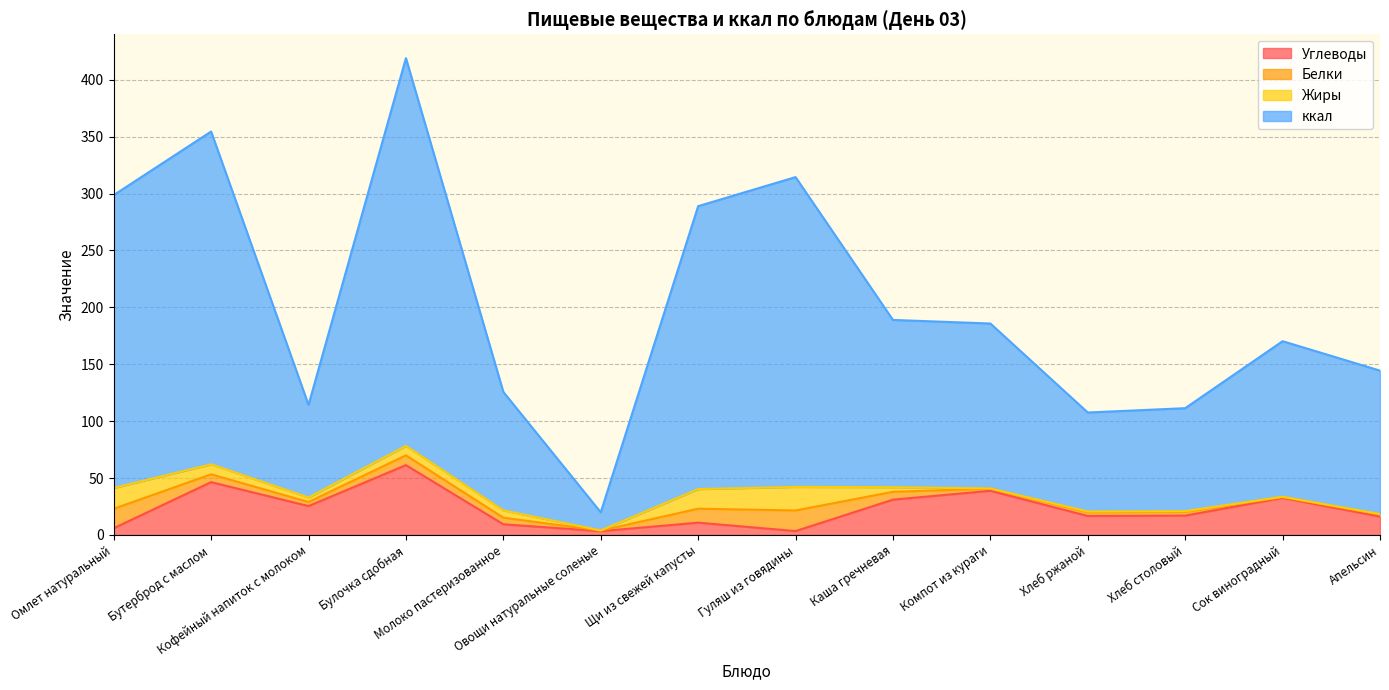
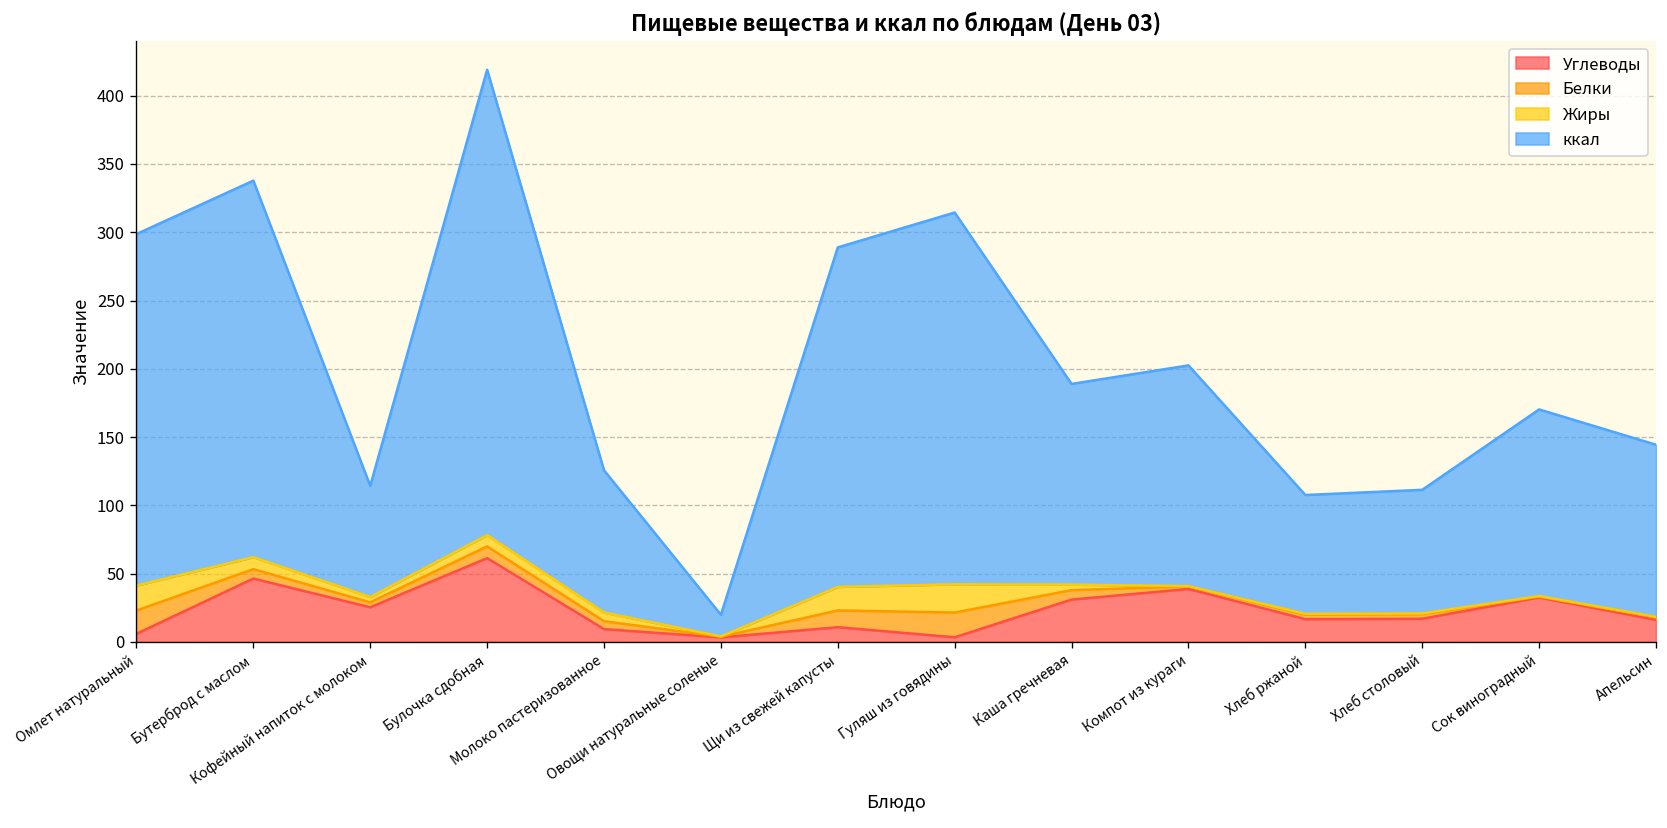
ккал, Бутерброд с маслом: 292 -> 276
ккал, Компот из кураги: 145 -> 162
